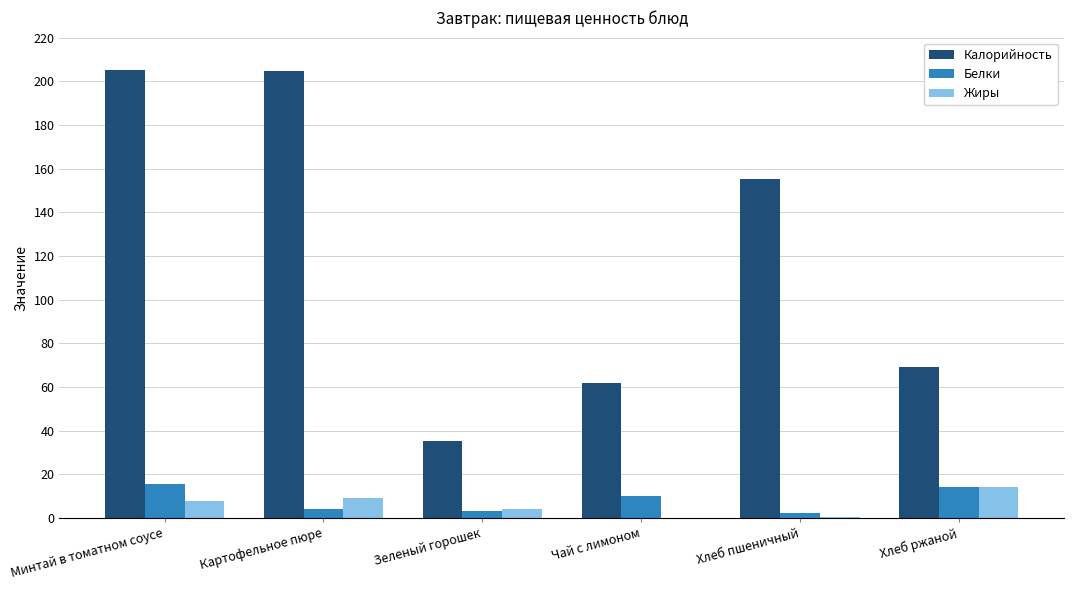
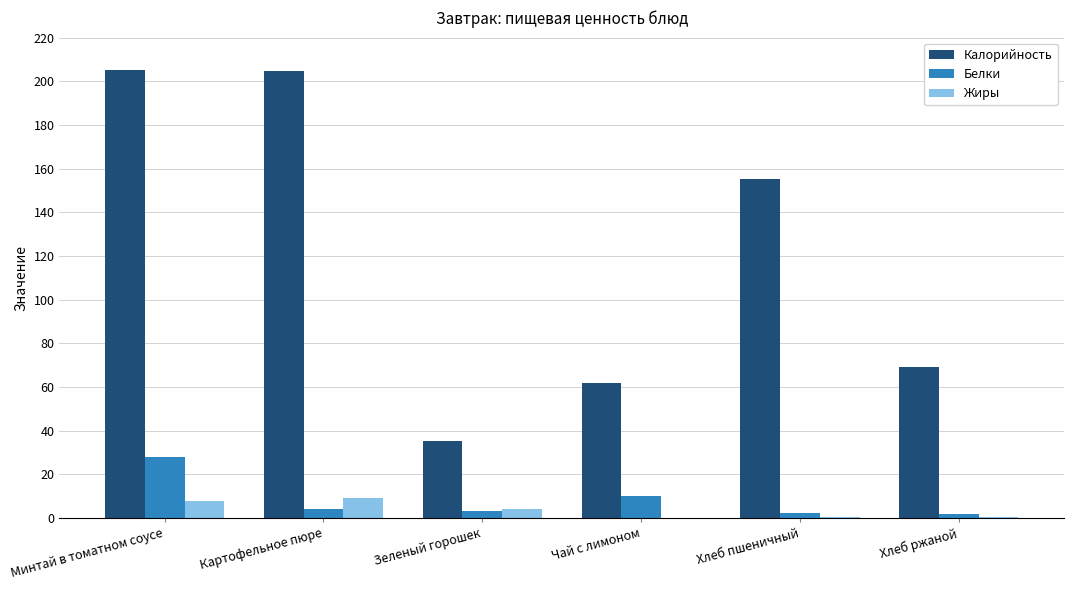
Белки, Минтай в томатном соусе: 15 -> 28
Белки, Хлеб ржаной: 14 -> 2
Жиры, Хлеб ржаной: 14 -> 0
